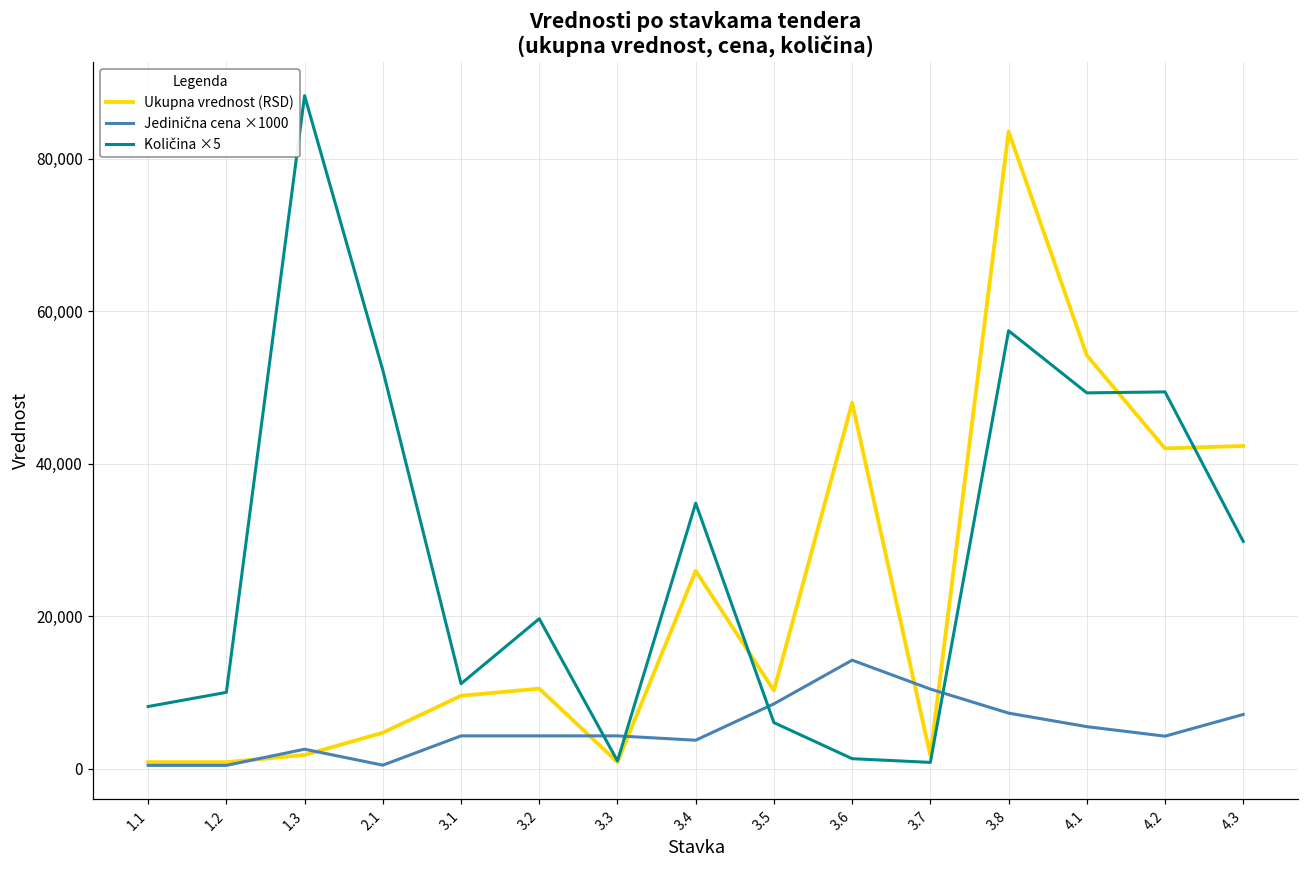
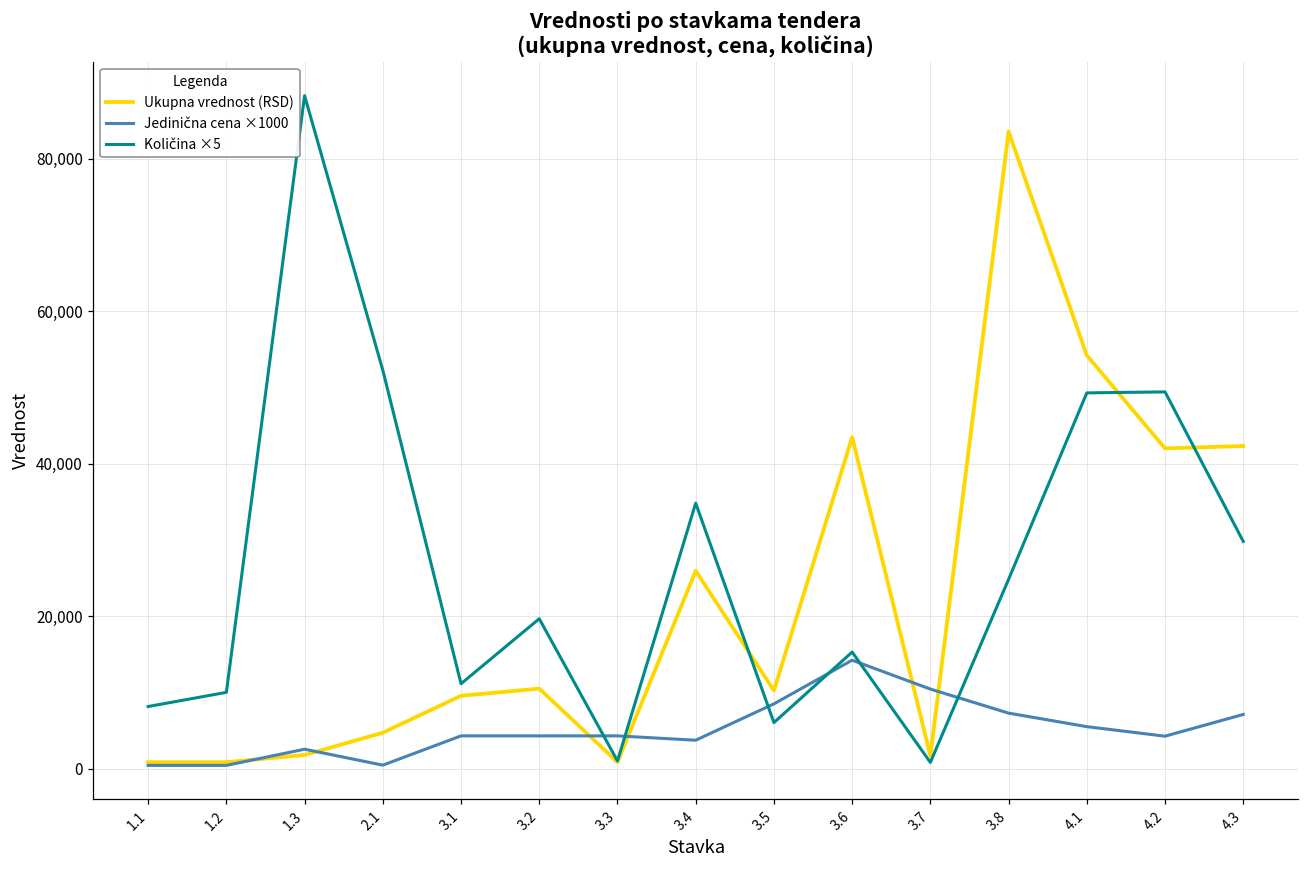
Ukupna vrednost (RSD), 3.6: 48,000 -> 43,000
Količina ×5, 3.6: 1,000 -> 15,000
Količina ×5, 3.8: 57,000 -> 25,000
